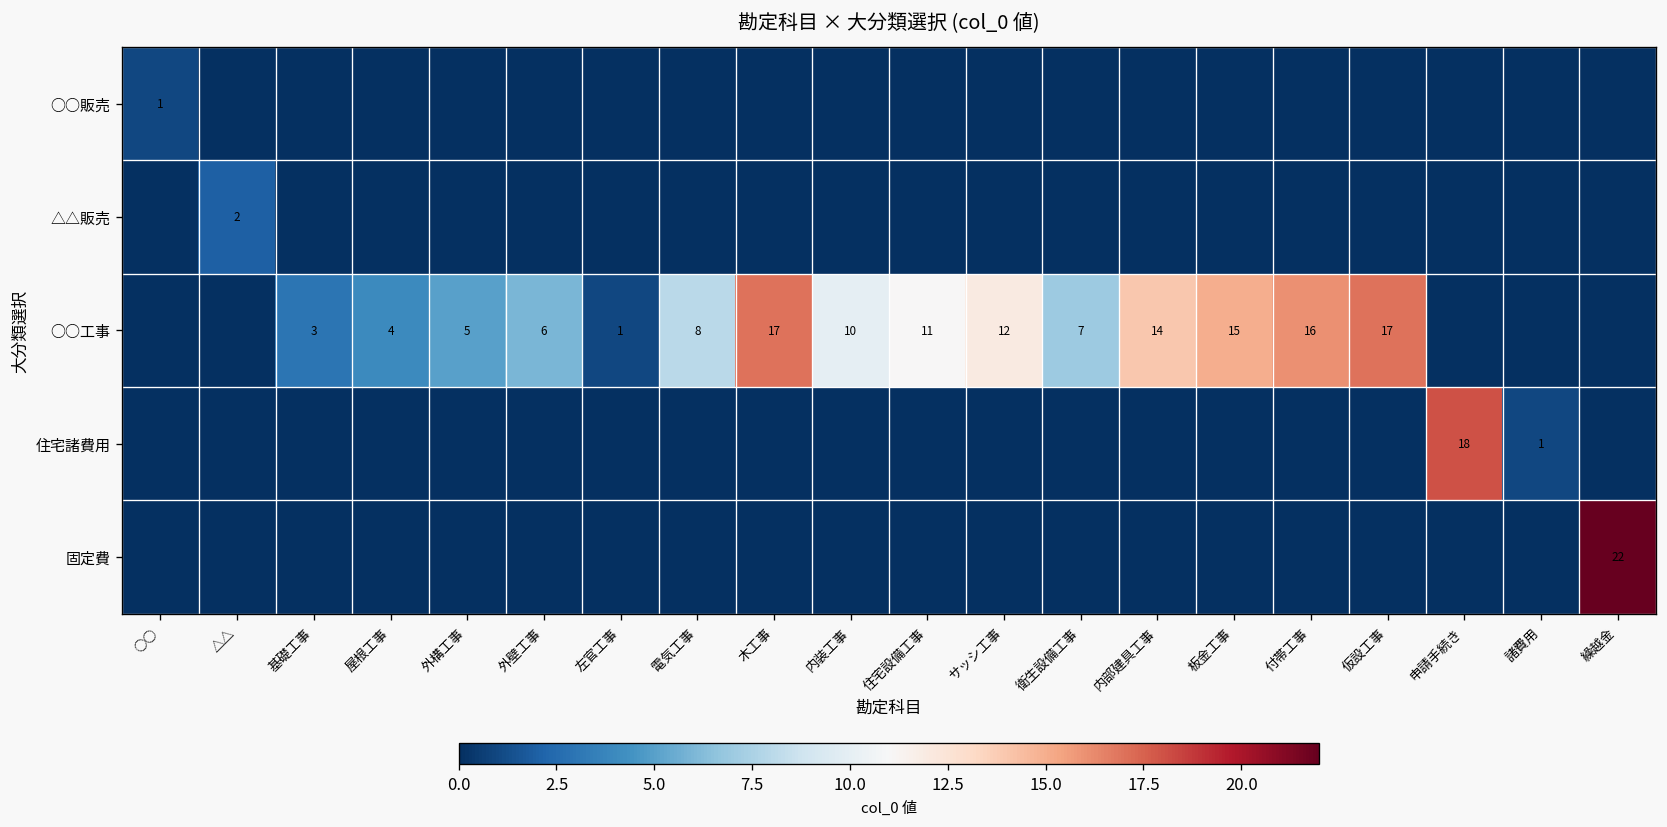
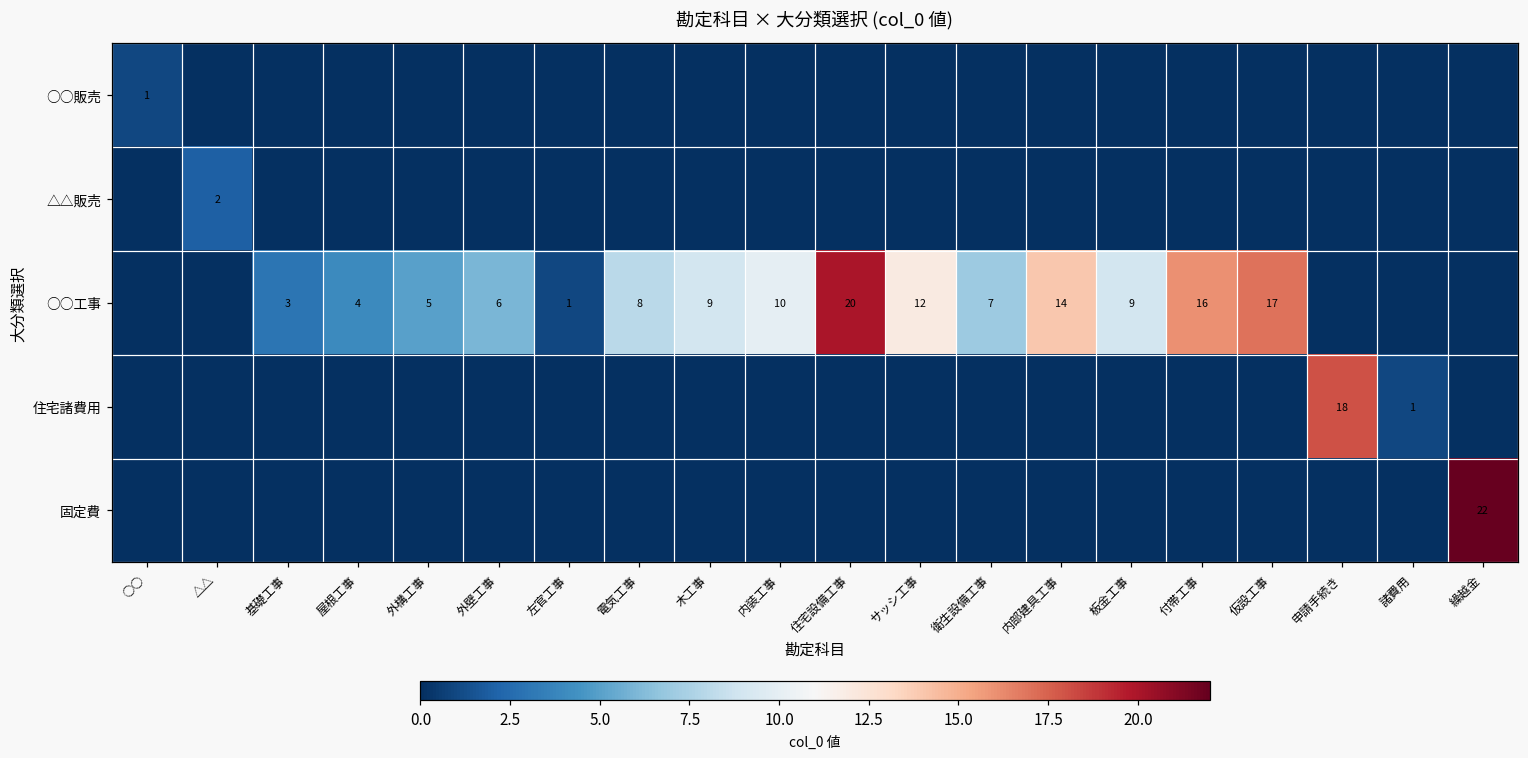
○○工事, 木工事: 17 -> 9
○○工事, 住宅設備工事: 11 -> 20
○○工事, 板金工事: 15 -> 9
